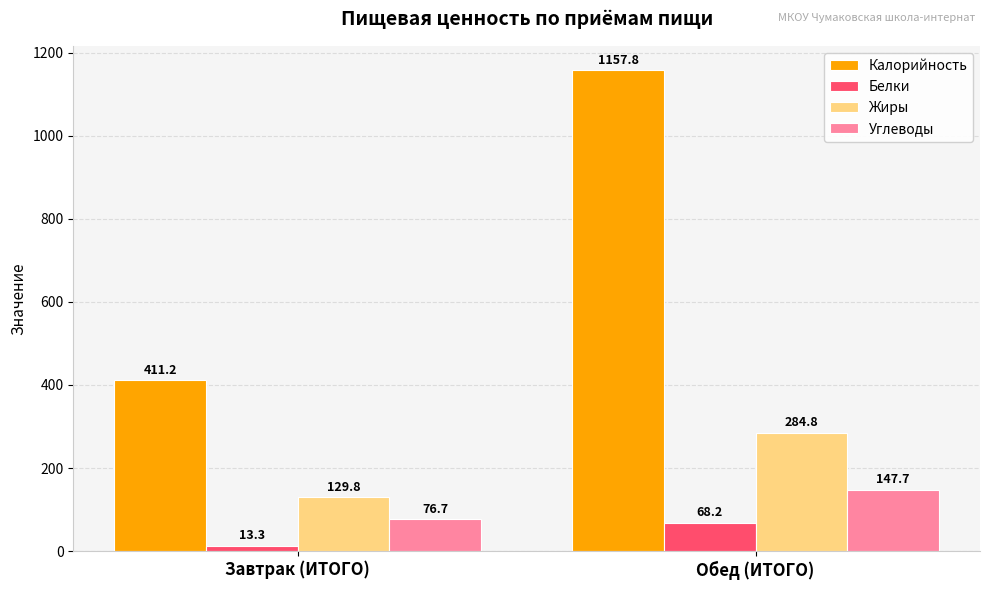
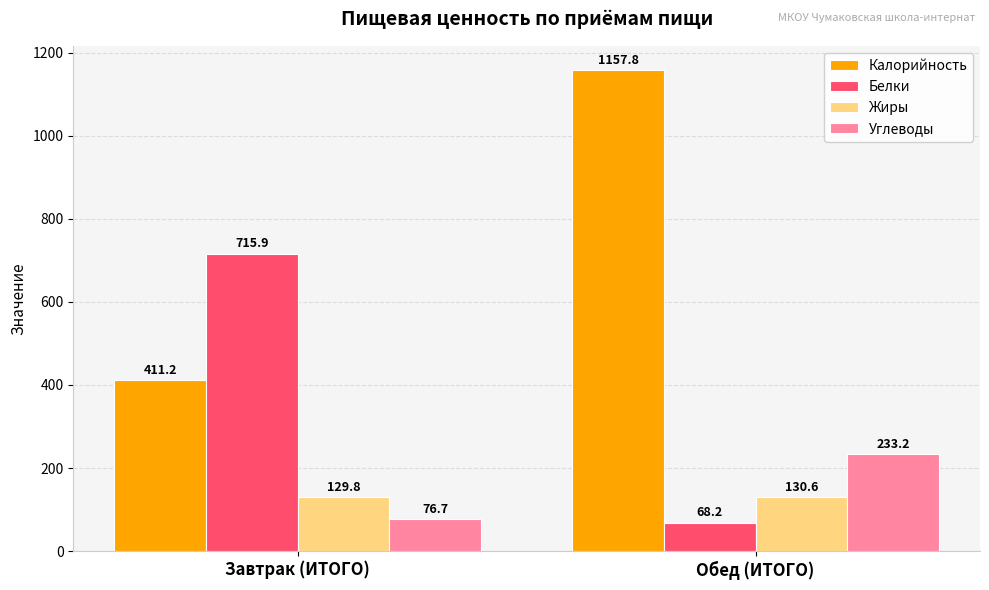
Белки, Завтрак (ИТОГО): 13.3 -> 715.9
Жиры, Обед (ИТОГО): 284.8 -> 130.6
Углеводы, Обед (ИТОГО): 147.7 -> 233.2
